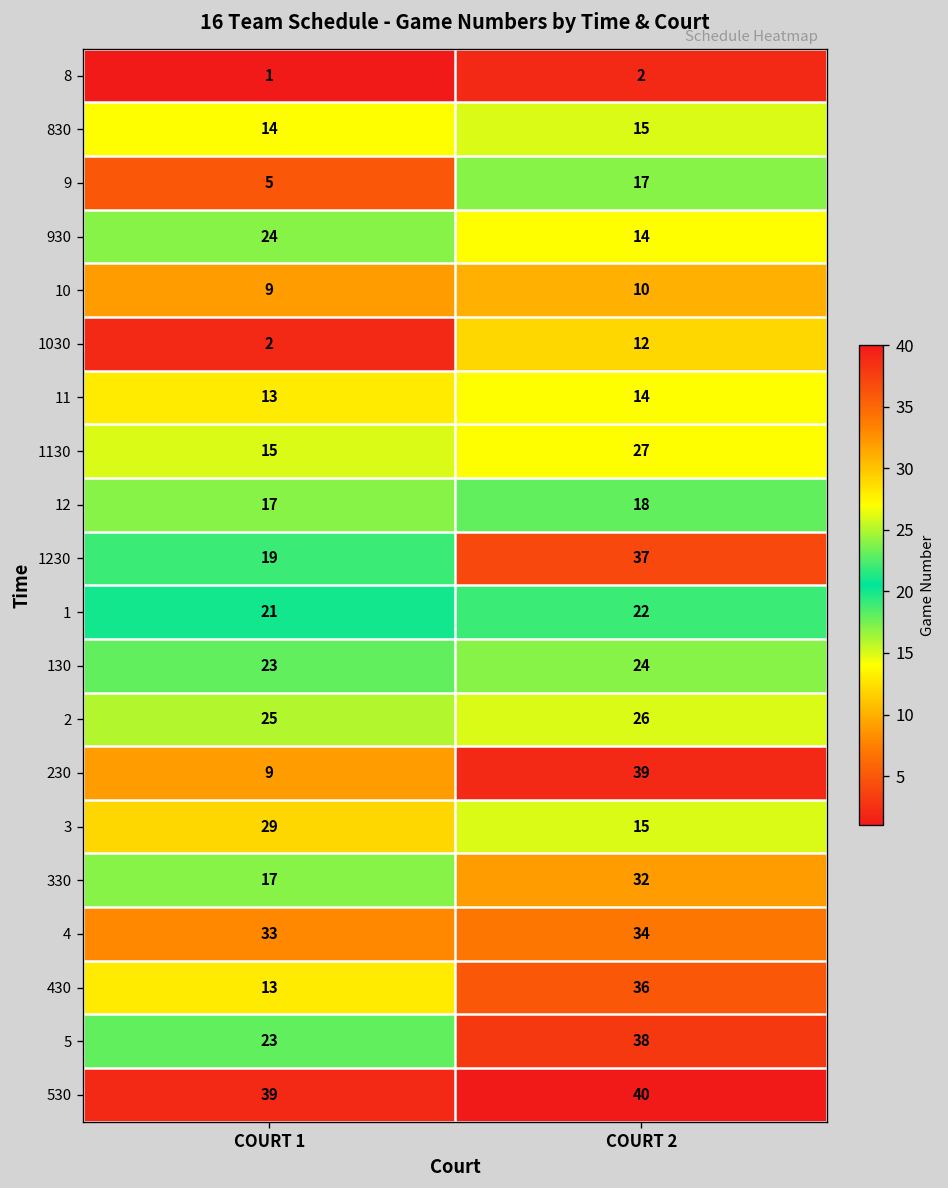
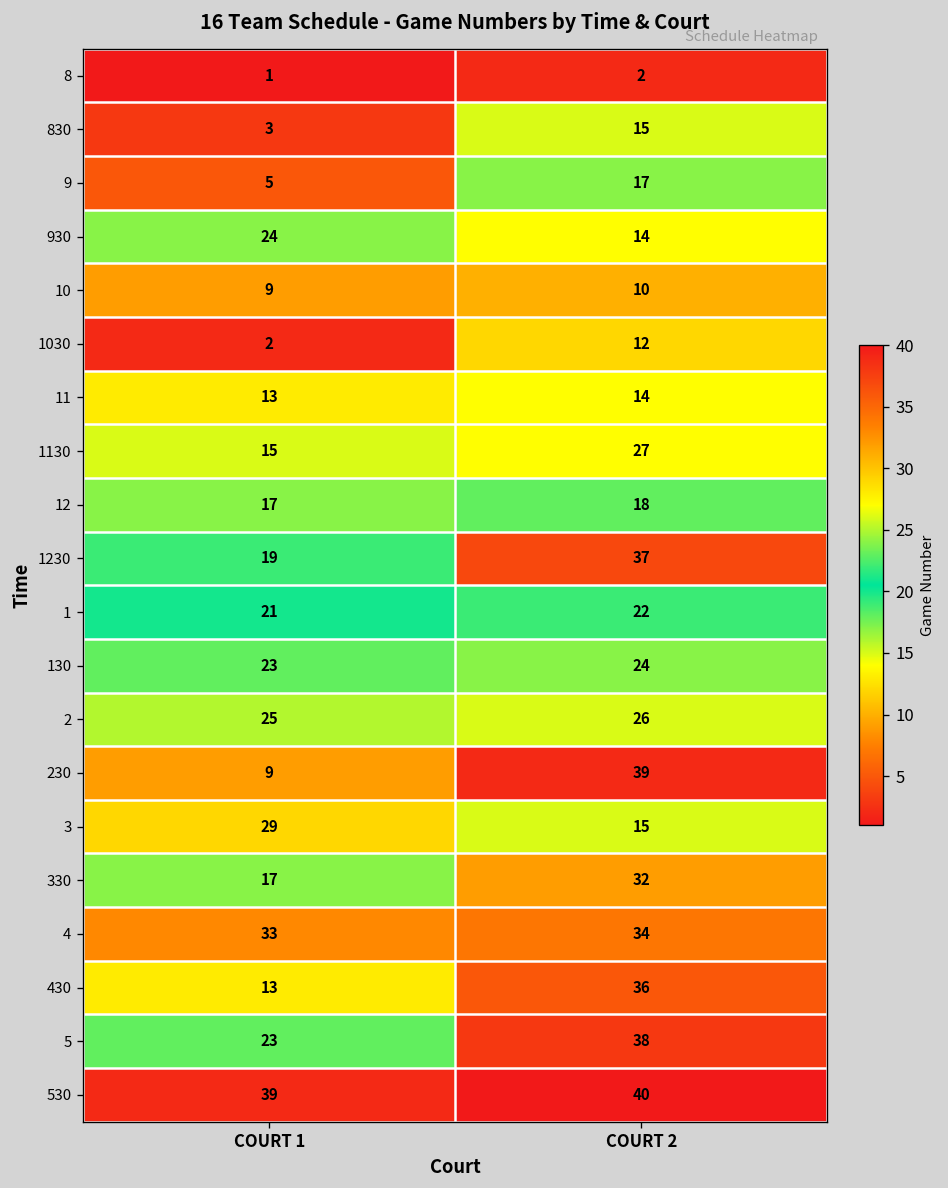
830, COURT 1: 14 -> 3
